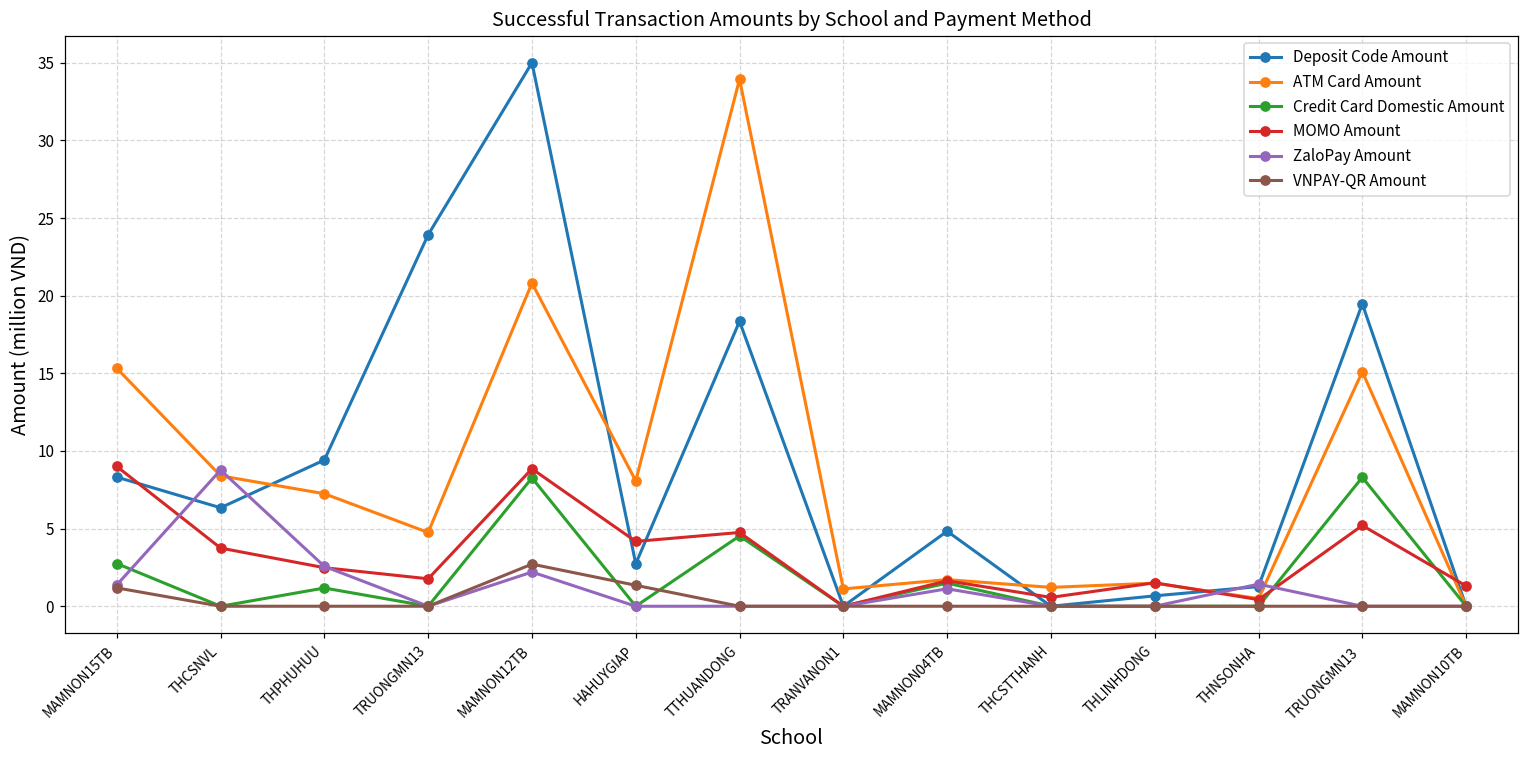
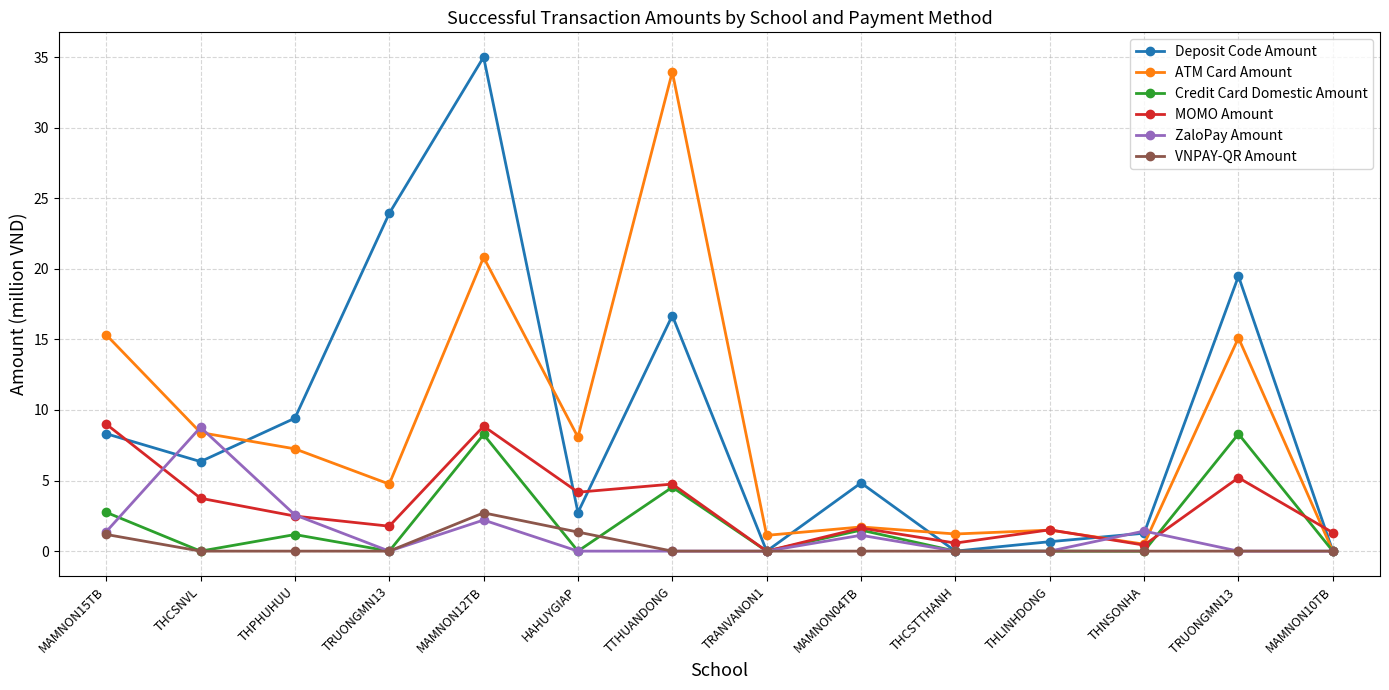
Deposit Code Amount, TTHUANDONG: 18.4 -> 16.7
